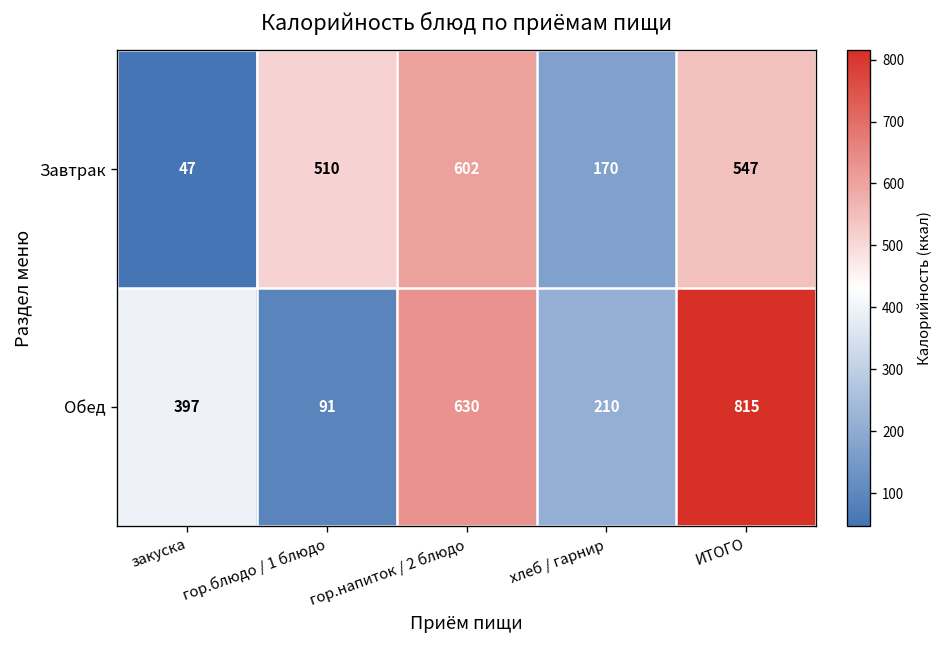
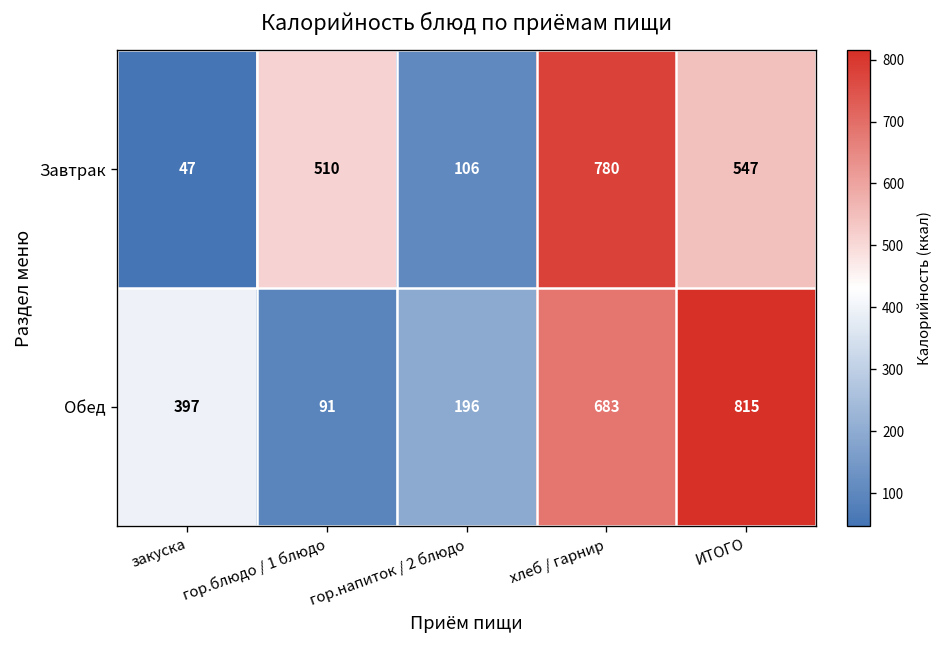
Завтрак, гор.напиток / 2 блюдо: 602 -> 106
Завтрак, хлеб / гарнир: 170 -> 780
Обед, гор.напиток / 2 блюдо: 630 -> 196
Обед, хлеб / гарнир: 210 -> 683
